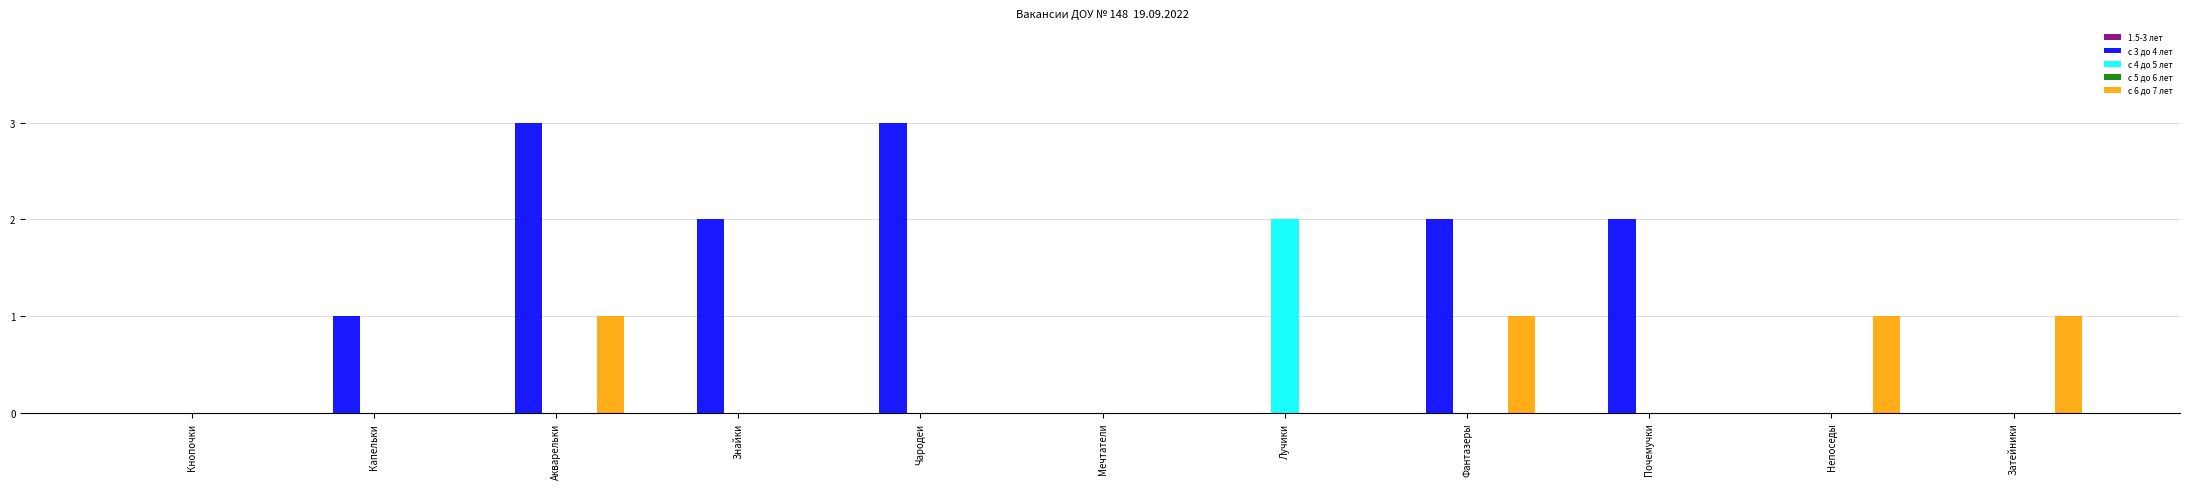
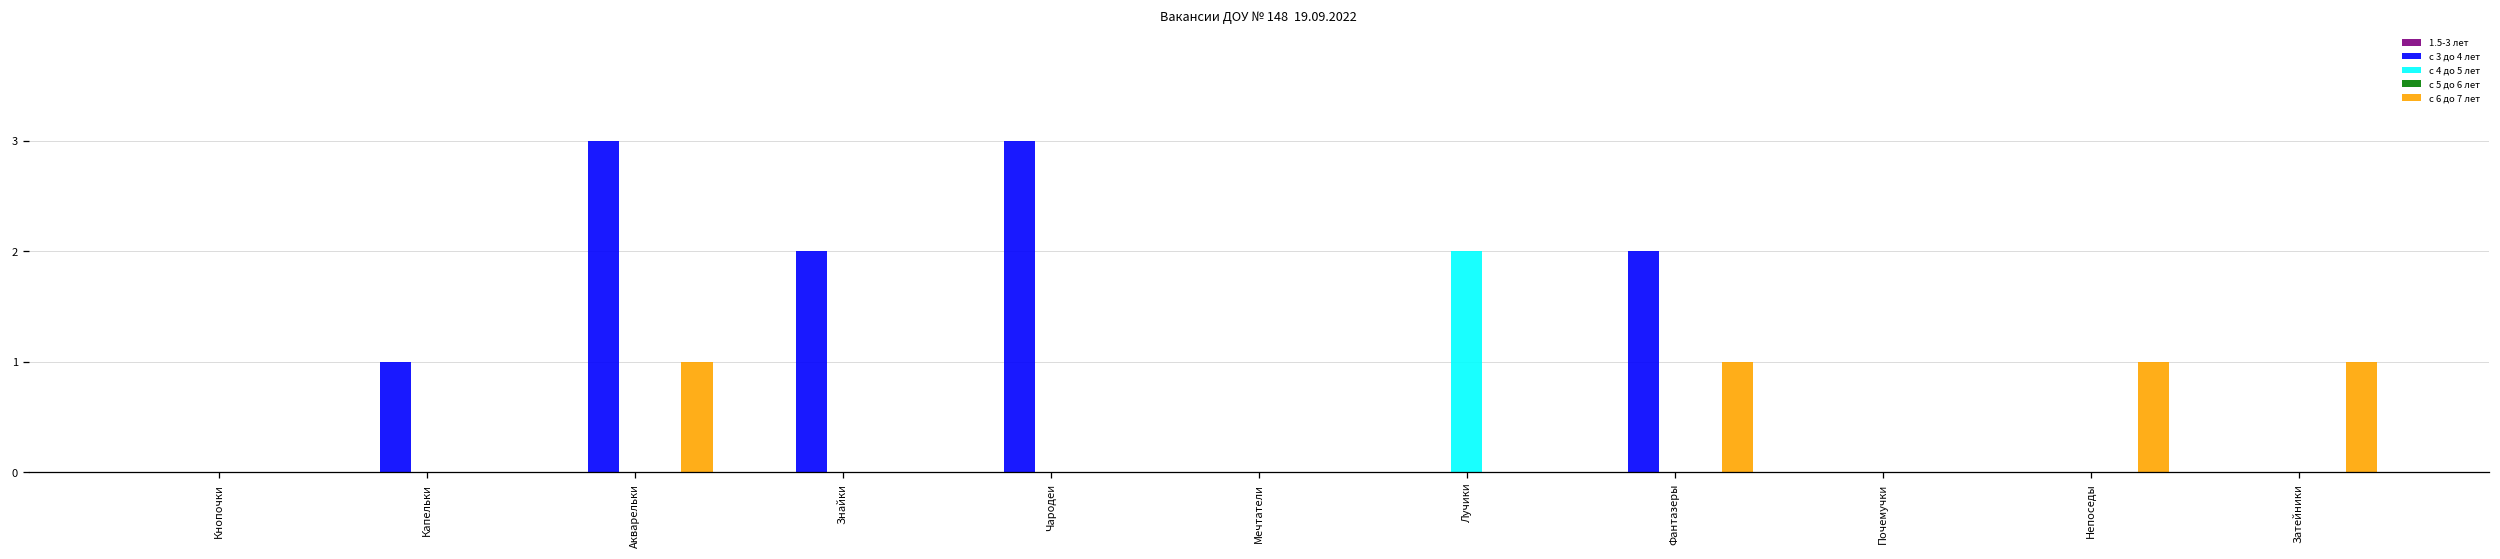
с 3 до 4 лет, Почемучки: 2 -> 0
